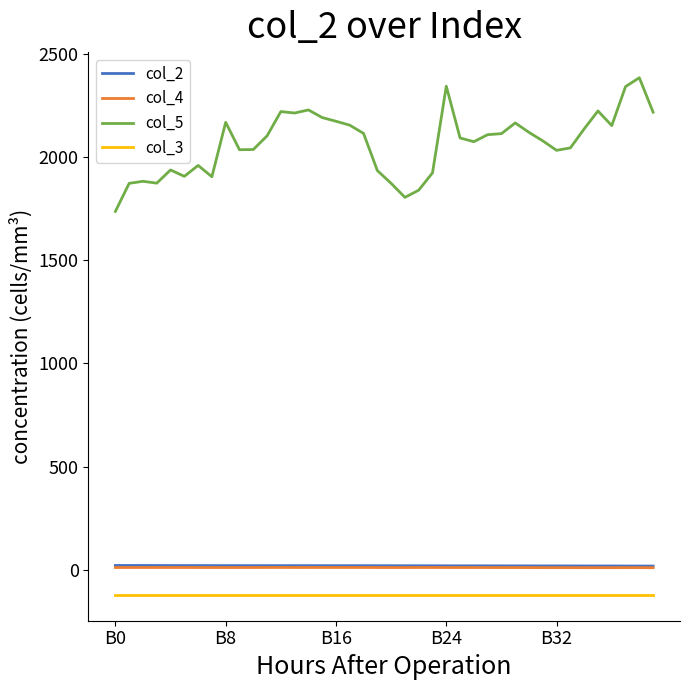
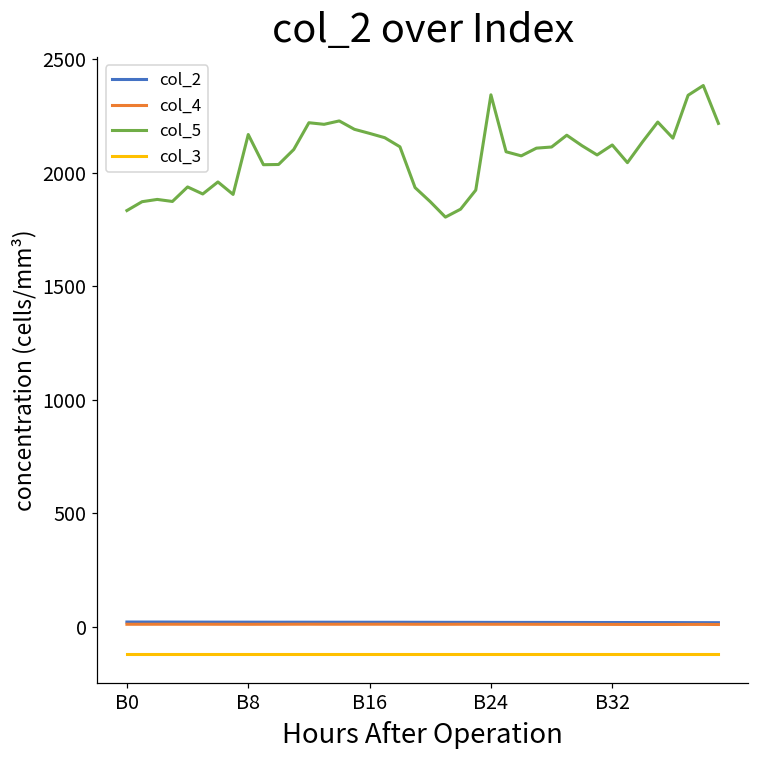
col_5, B0: 1740 -> 1830
col_5, B32: 2030 -> 2120
